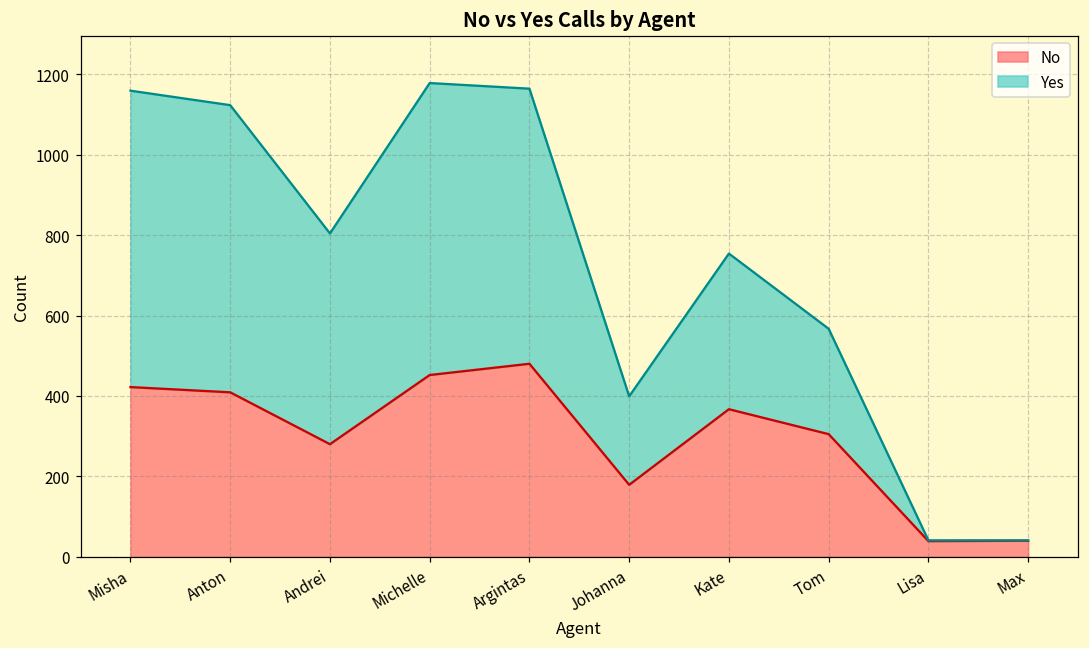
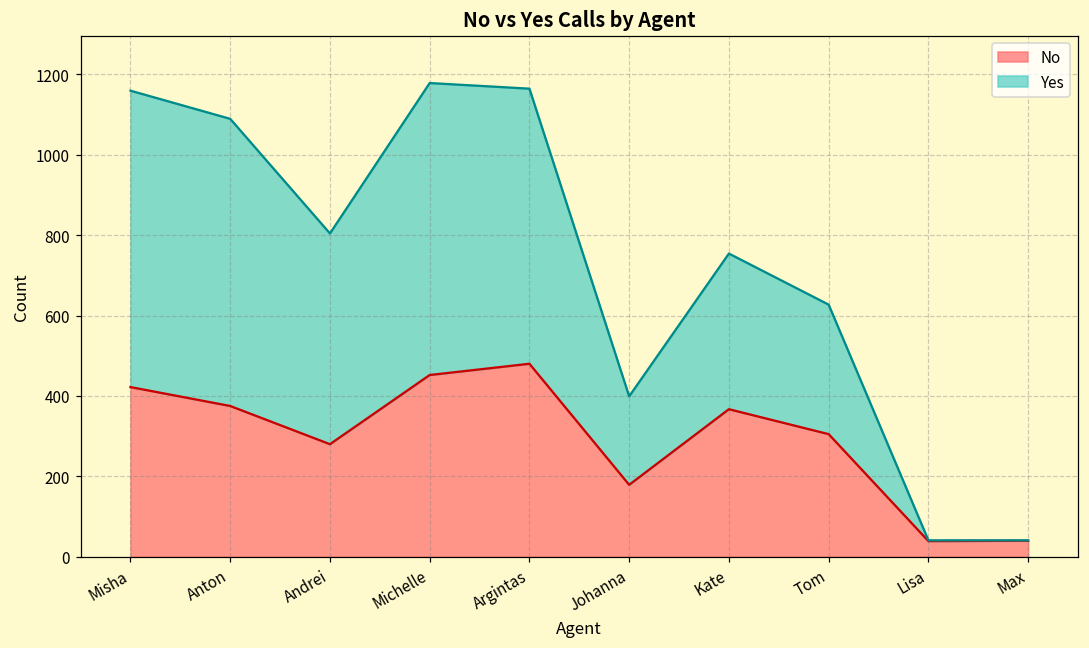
No, Anton: 410 -> 380
Yes, Tom: 260 -> 320
